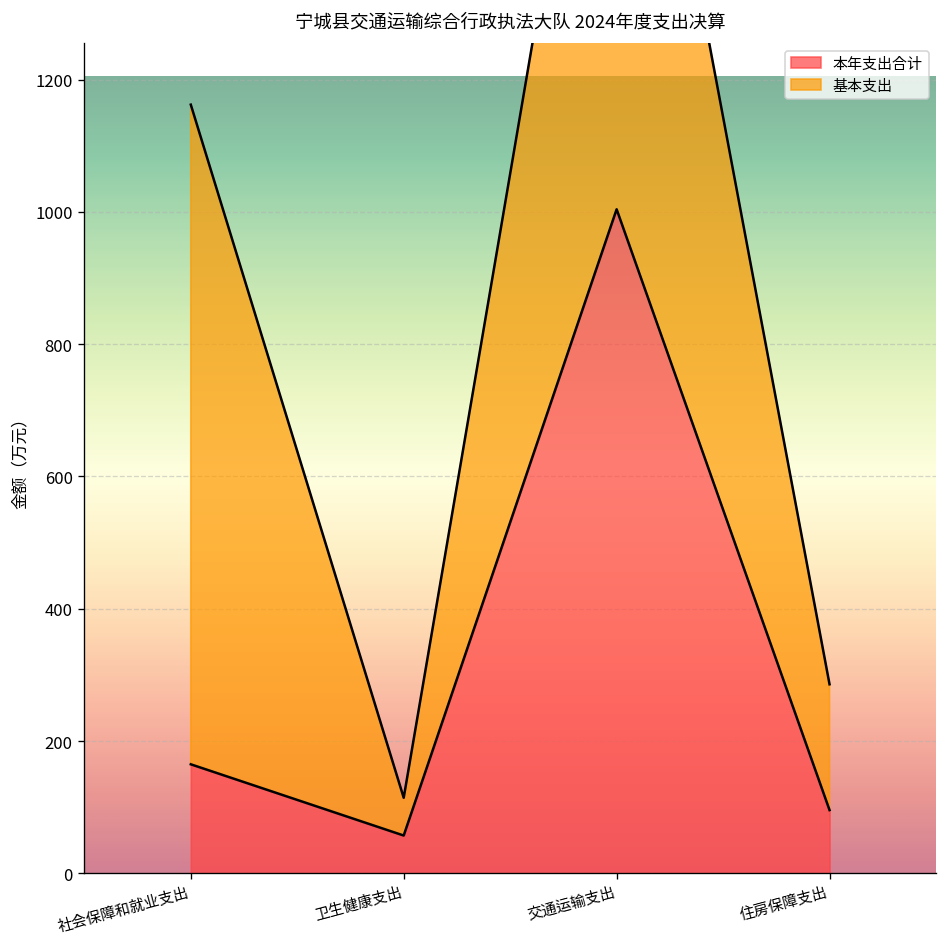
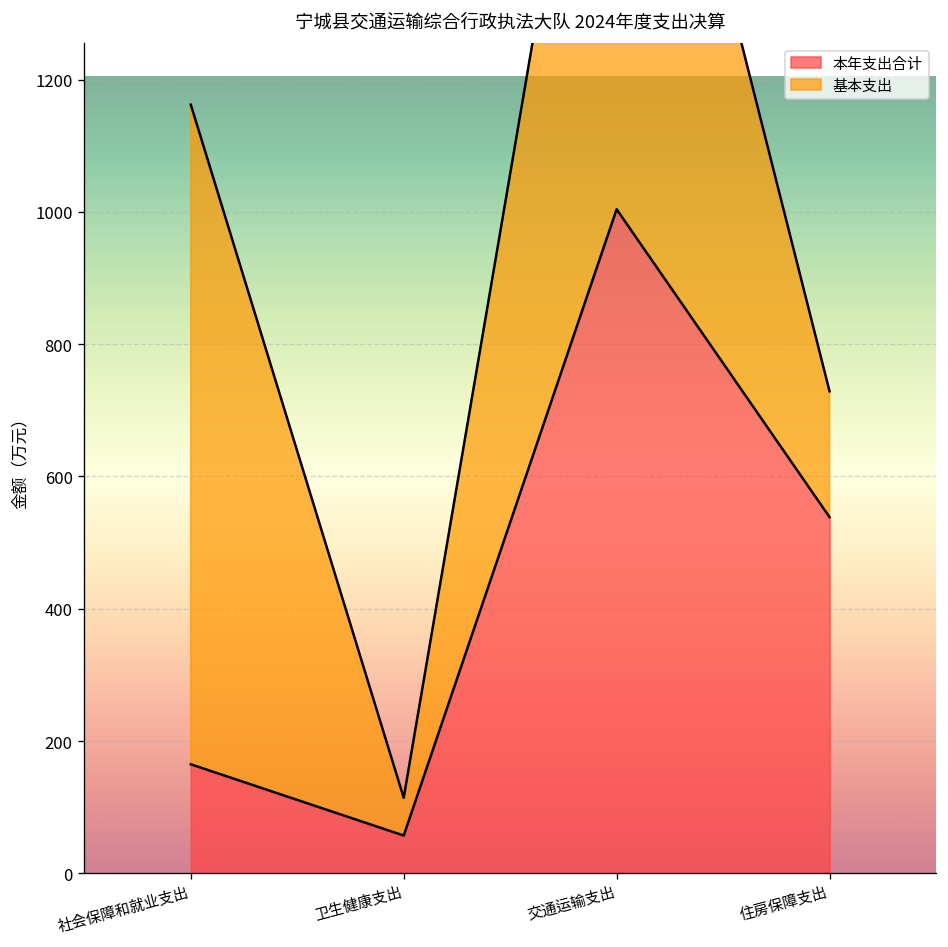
本年支出合计, 住房保障支出: 100 -> 540
